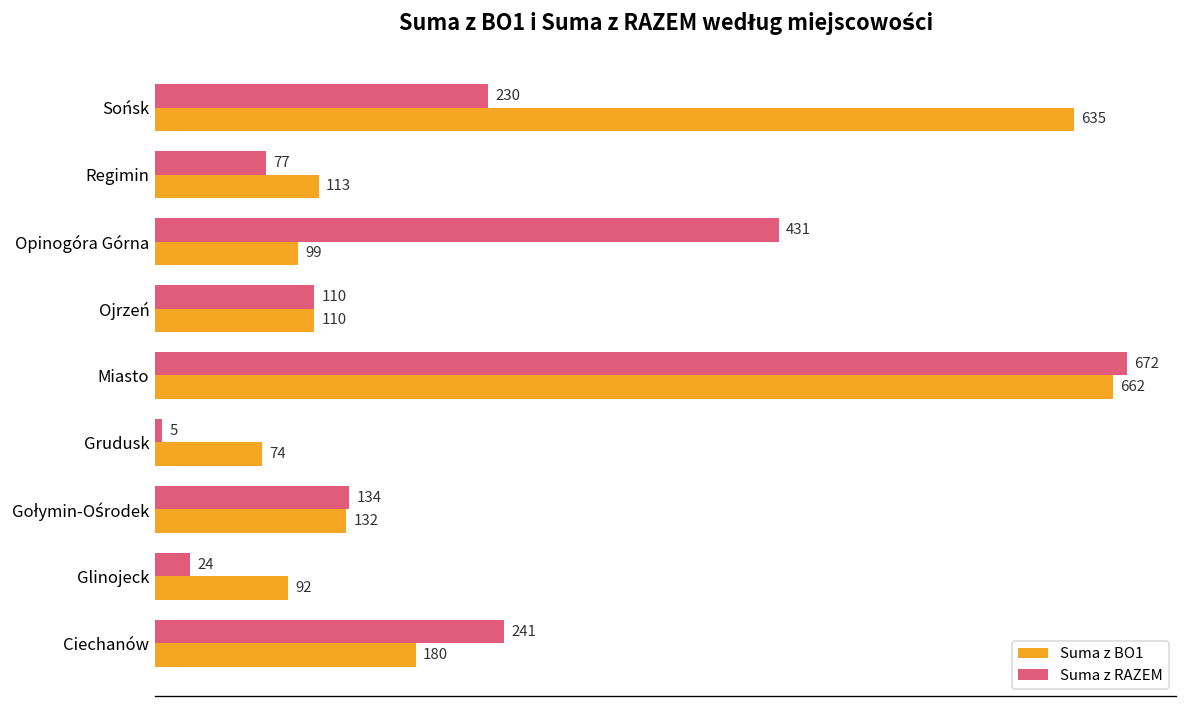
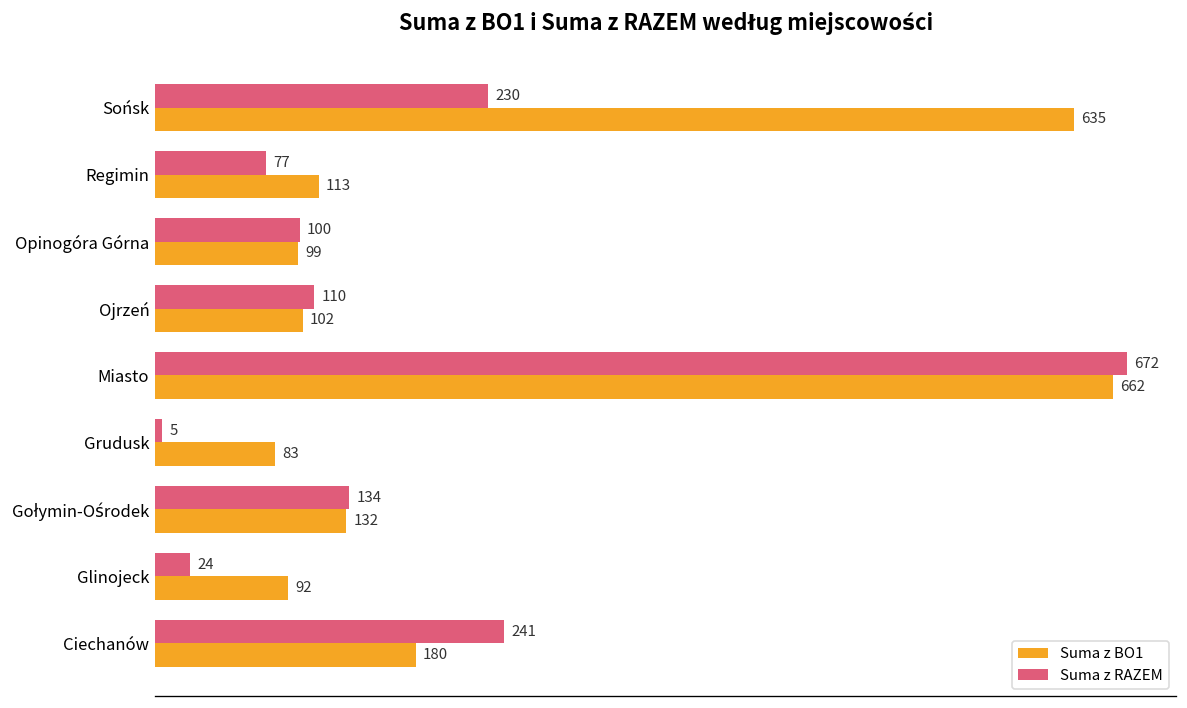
Suma z RAZEM, Opinogóra Górna: 431 -> 100
Suma z BO1, Ojrzeń: 110 -> 102
Suma z BO1, Grudusk: 74 -> 83
